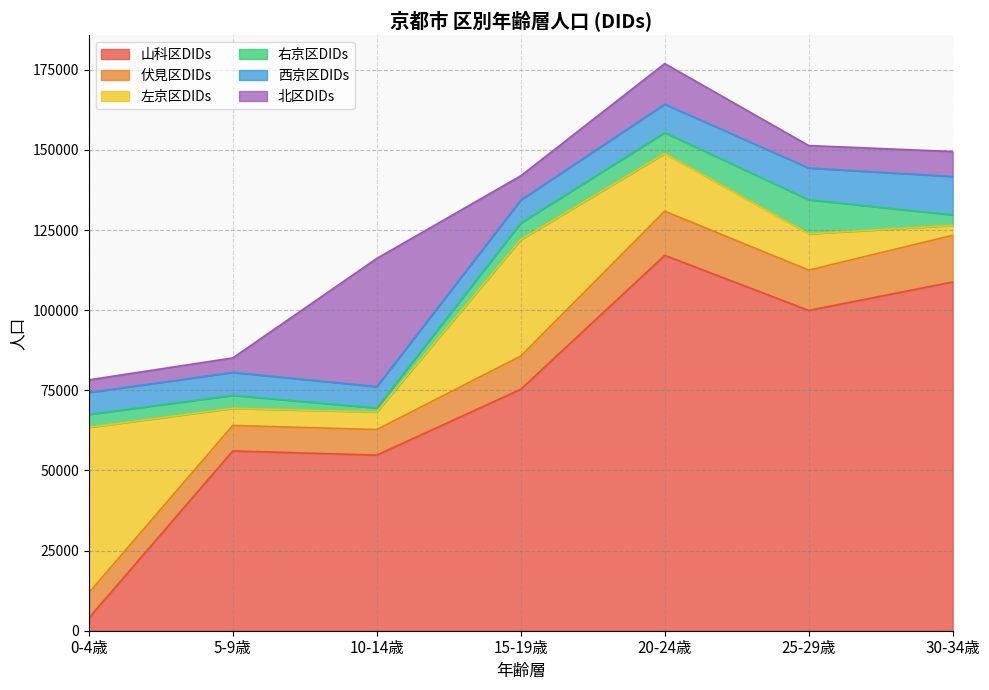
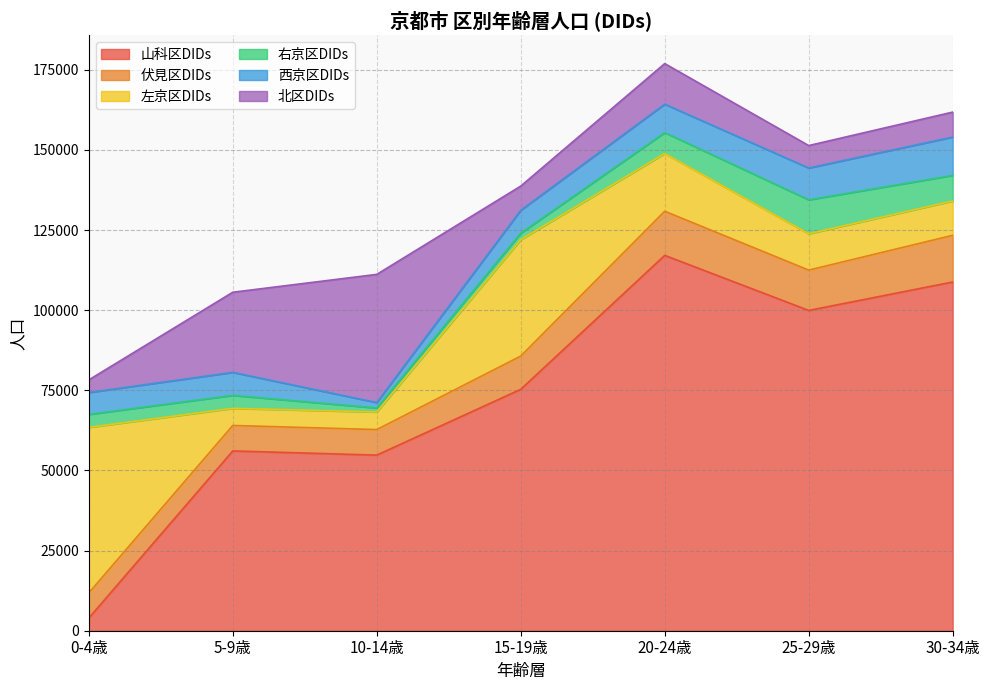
北区DIDs, 5-9歳: 5000 -> 25000
西京区DIDs, 10-14歳: 7000 -> 2000
右京区DIDs, 15-19歳: 5000 -> 2000
左京区DIDs, 30-34歳: 3000 -> 11000
右京区DIDs, 30-34歳: 3000 -> 8000
